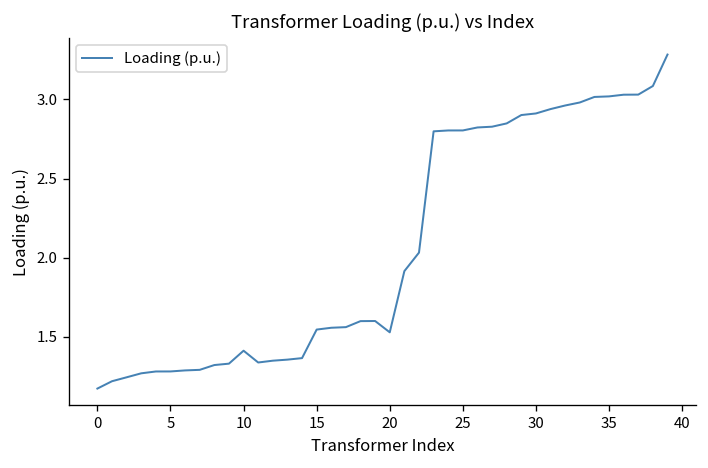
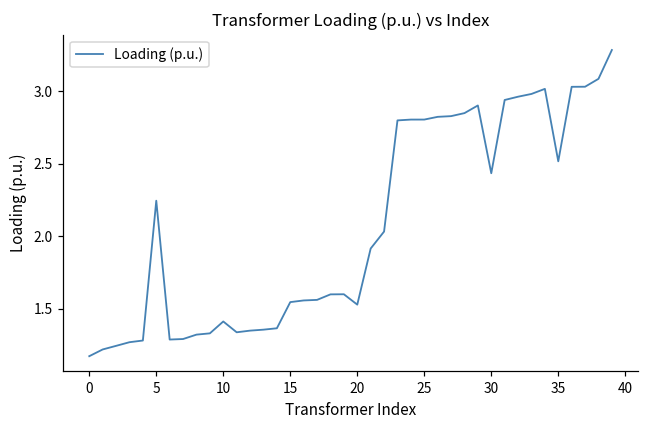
5: 1.28 -> 2.24
30: 2.91 -> 2.43
35: 3.02 -> 2.52
